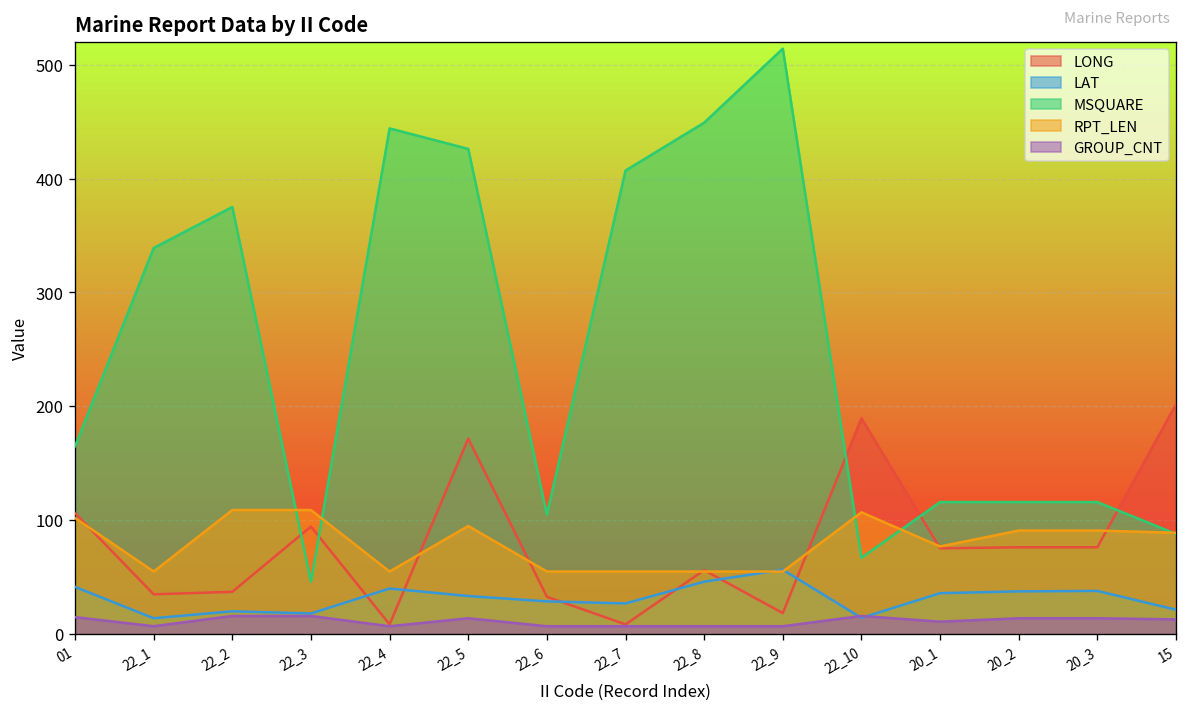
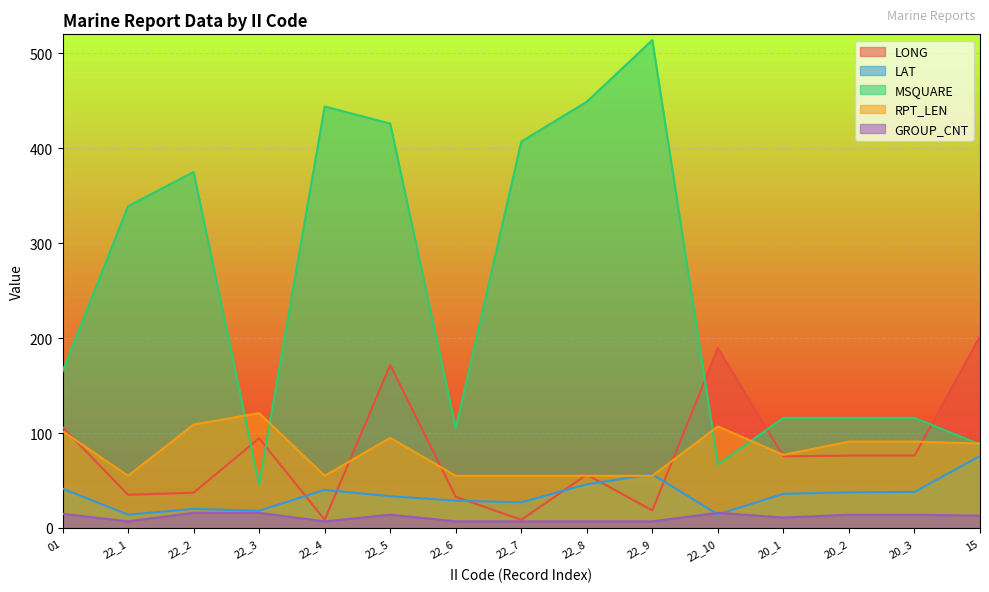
RPT_LEN, 22_3: 110 -> 120
LAT, 15: 20 -> 80
